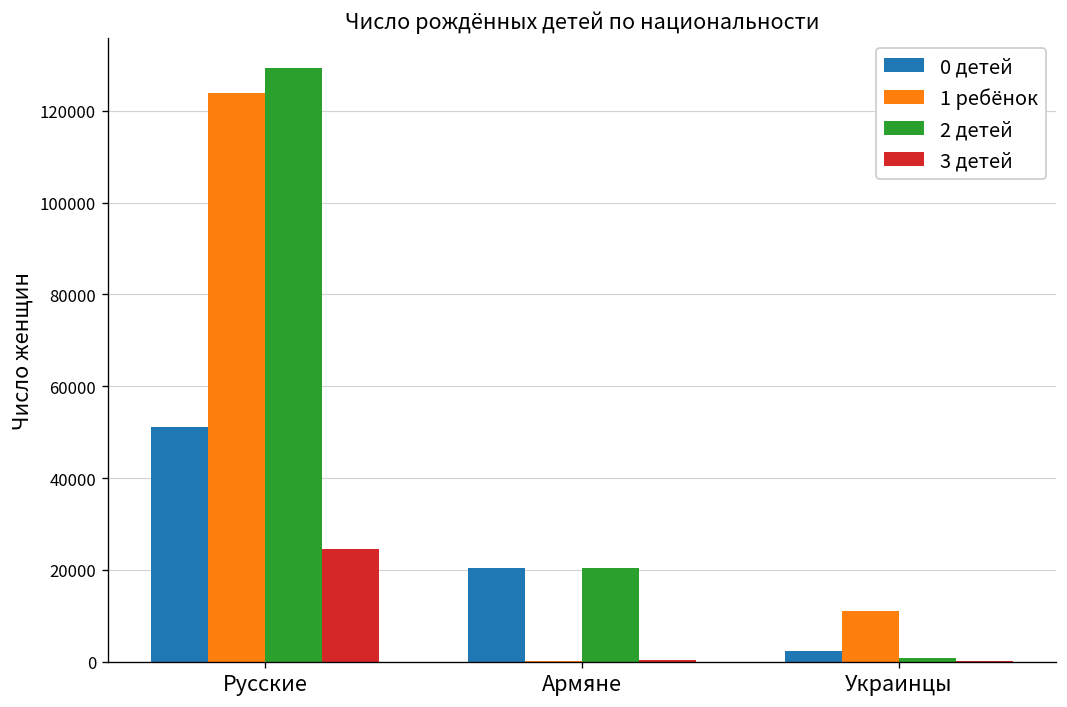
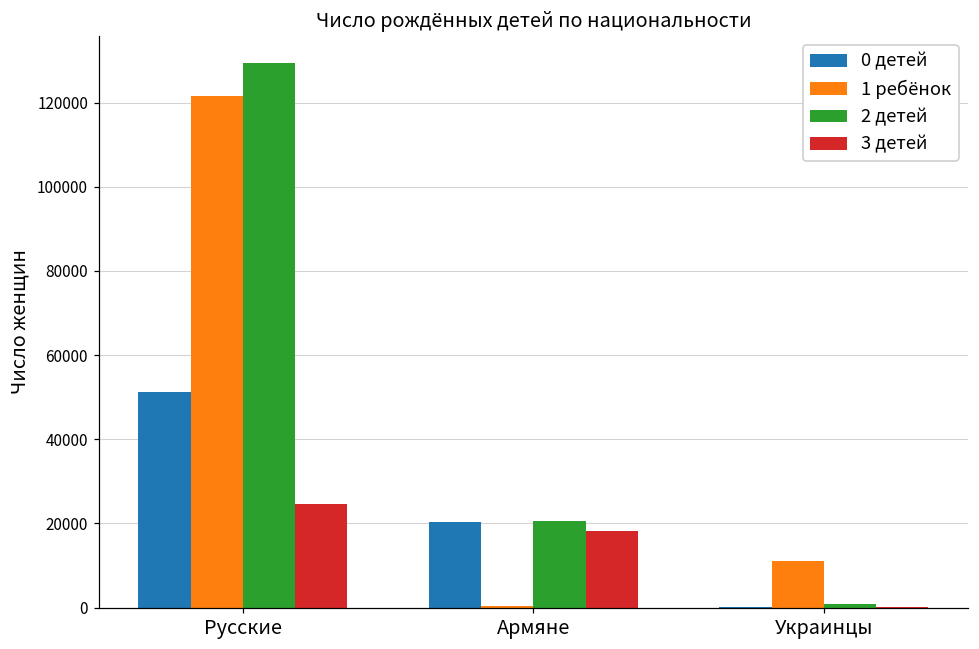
1 ребёнок, Русские: 124000 -> 121000
3 детей, Армяне: 0 -> 18000
0 детей, Украинцы: 2000 -> 0
